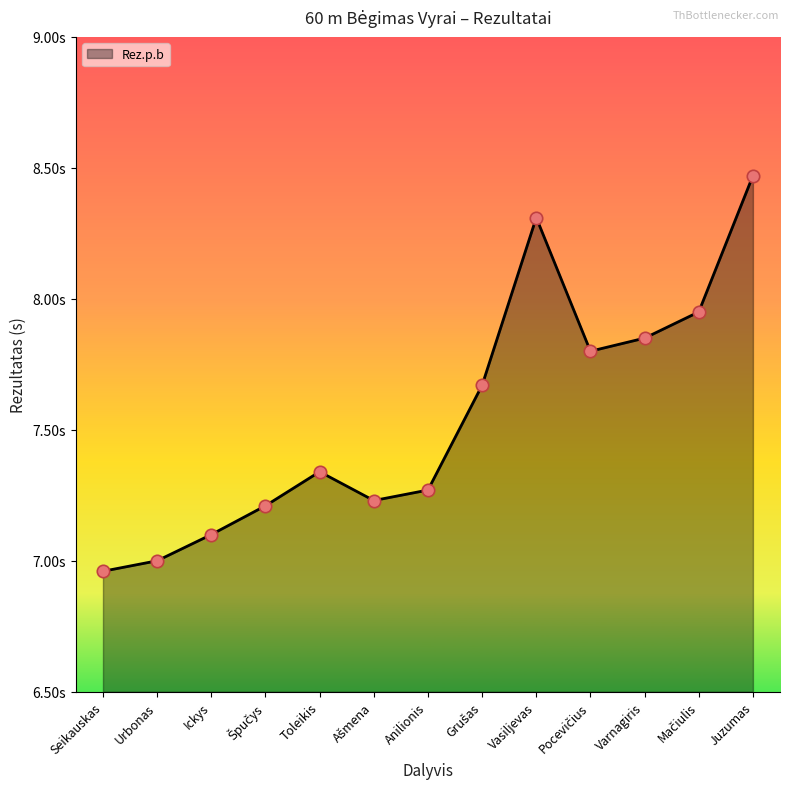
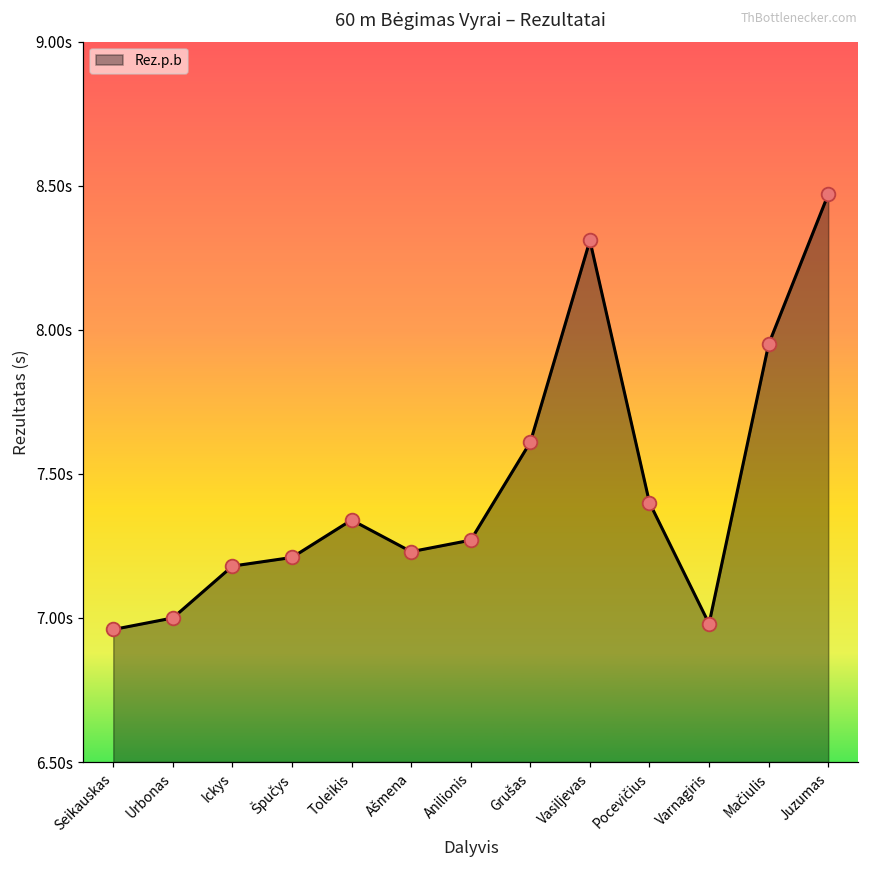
Ickys: 7.10s -> 7.18s
Grušas: 7.67s -> 7.61s
Pocevičius: 7.8s -> 7.4s
Varnagiris: 7.85s -> 6.98s
